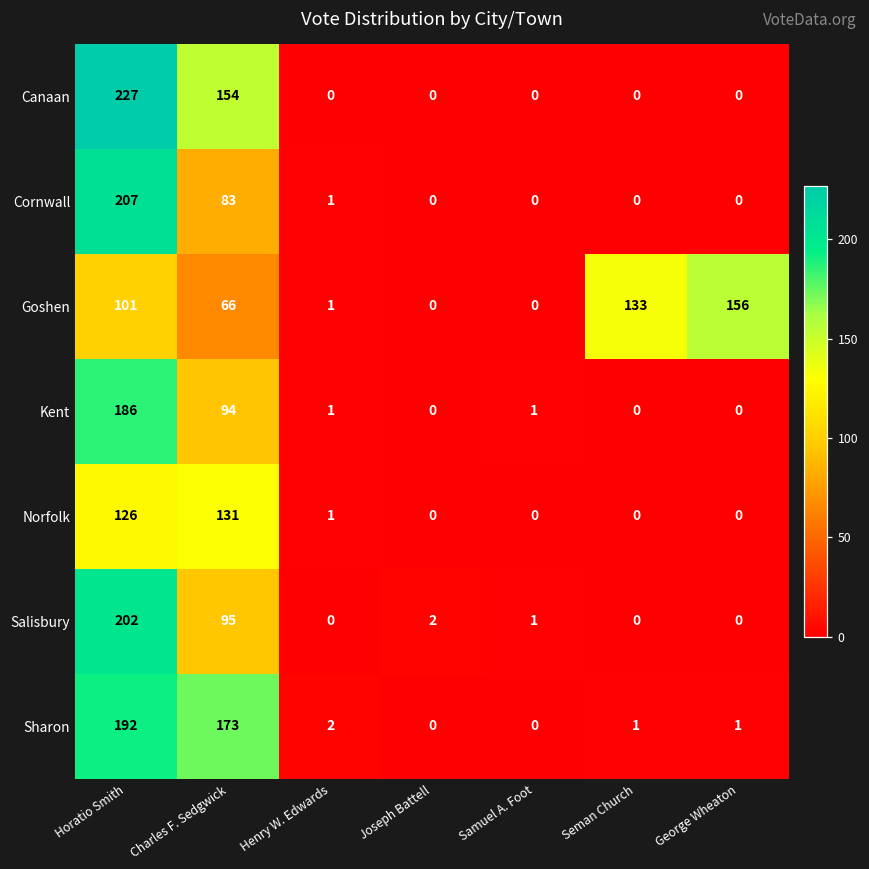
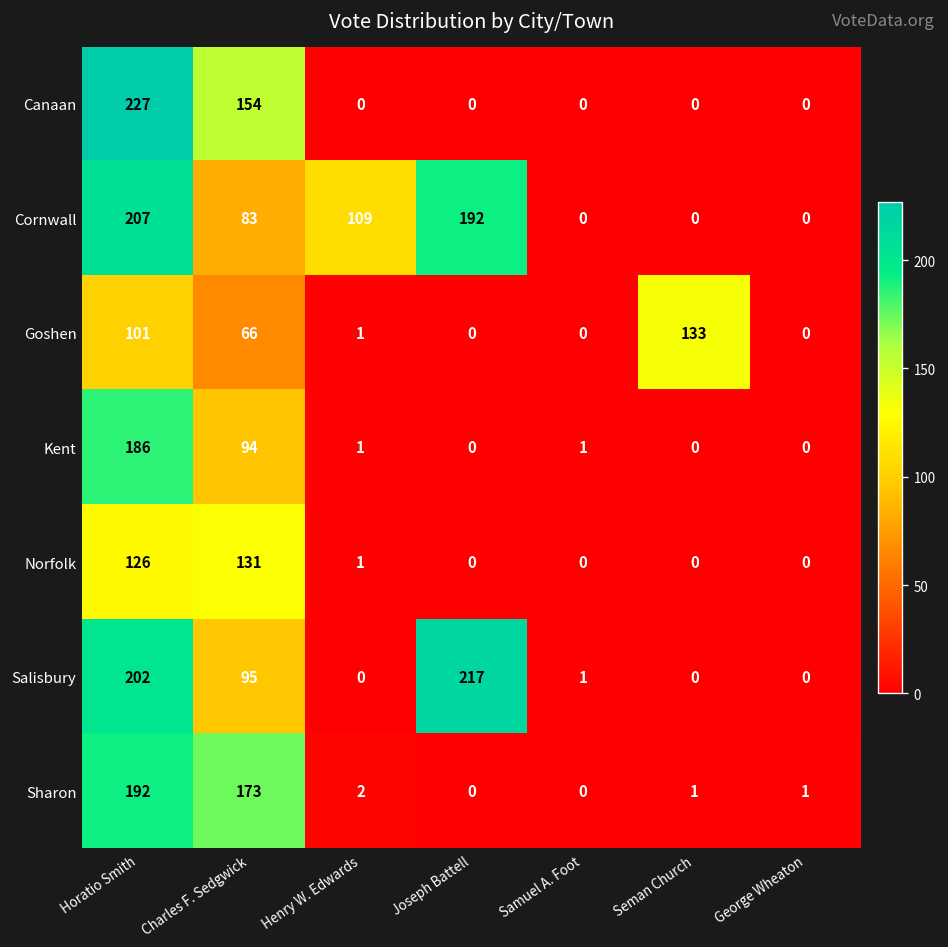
Cornwall, Henry W. Edwards: 1 -> 109
Cornwall, Joseph Battell: 0 -> 192
Goshen, George Wheaton: 156 -> 0
Salisbury, Joseph Battell: 2 -> 217
